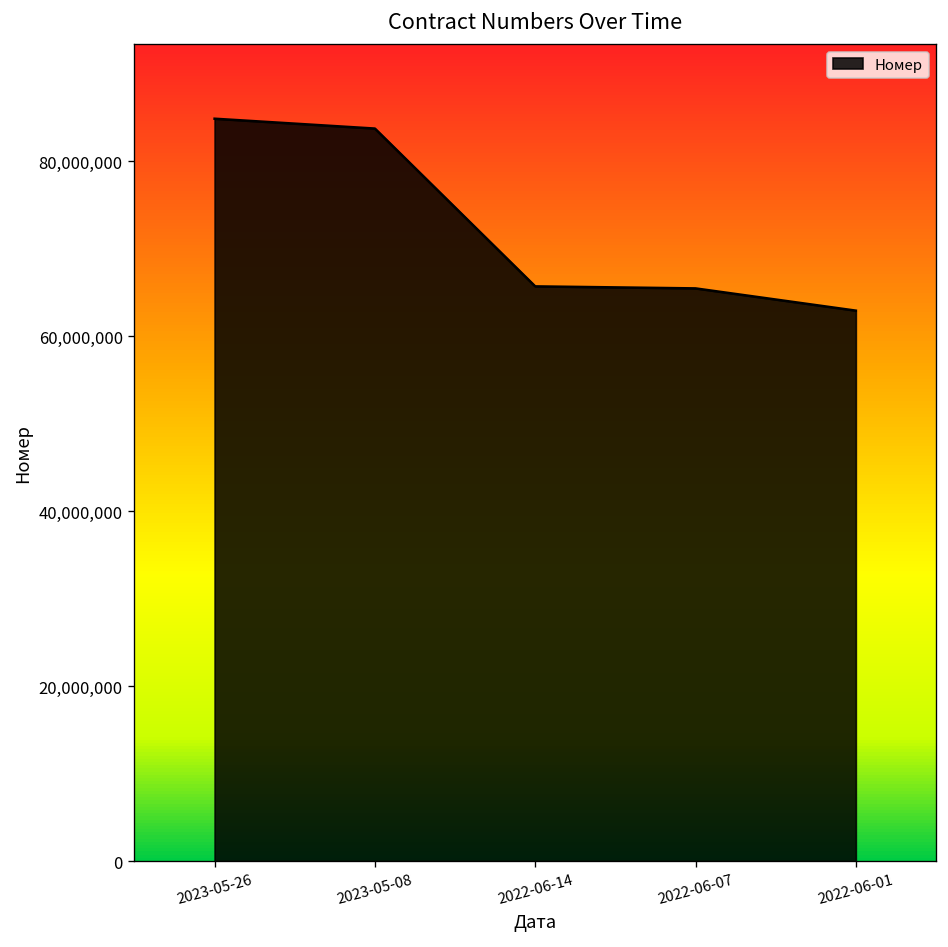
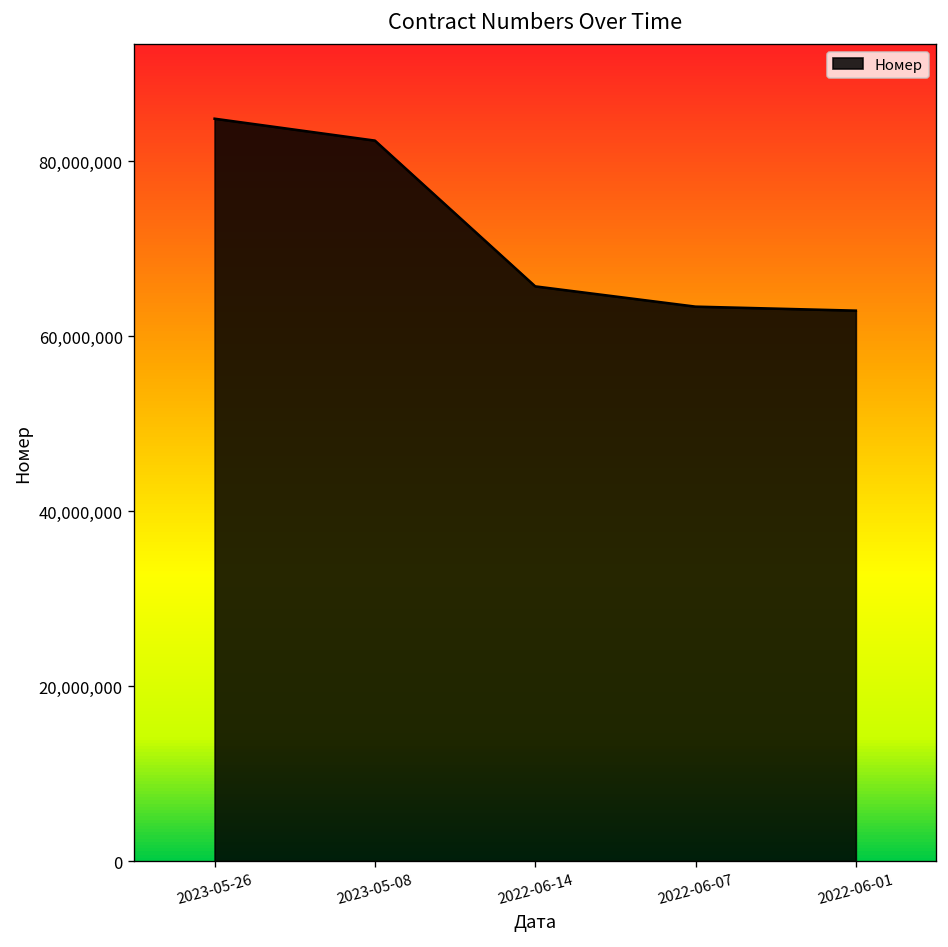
2023-05-08: 84,000,000 -> 82,000,000
2022-06-07: 65,000,000 -> 63,000,000
